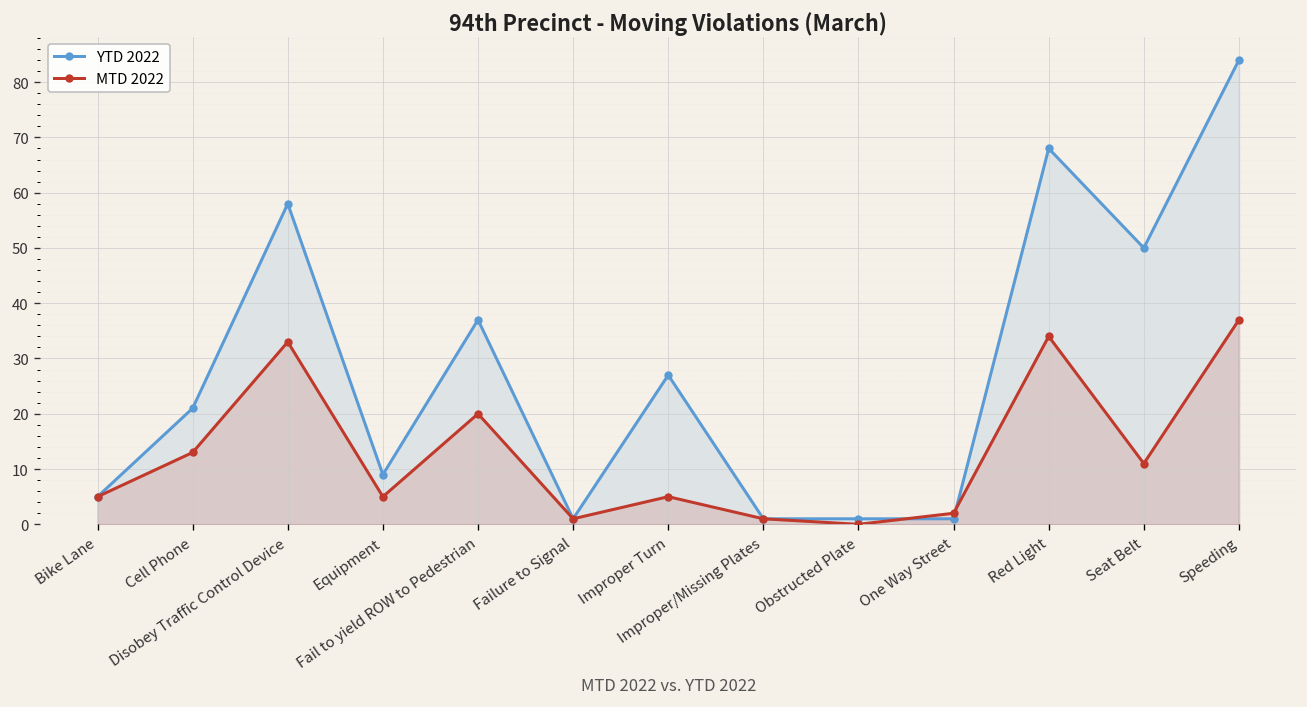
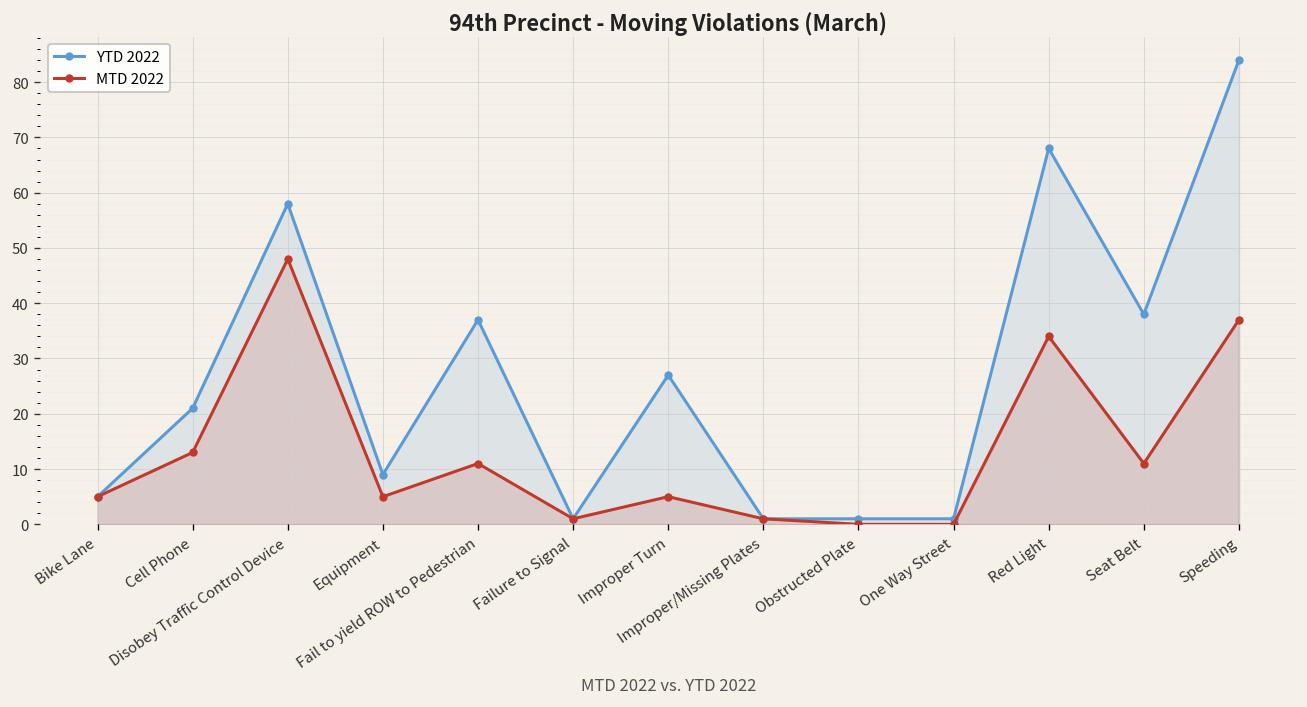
MTD 2022, Disobey Traffic Control Device: 33 -> 48
MTD 2022, Fail to yield ROW to Pedestrian: 20 -> 11
MTD 2022, One Way Street: 2 -> 0
YTD 2022, Seat Belt: 50 -> 38
